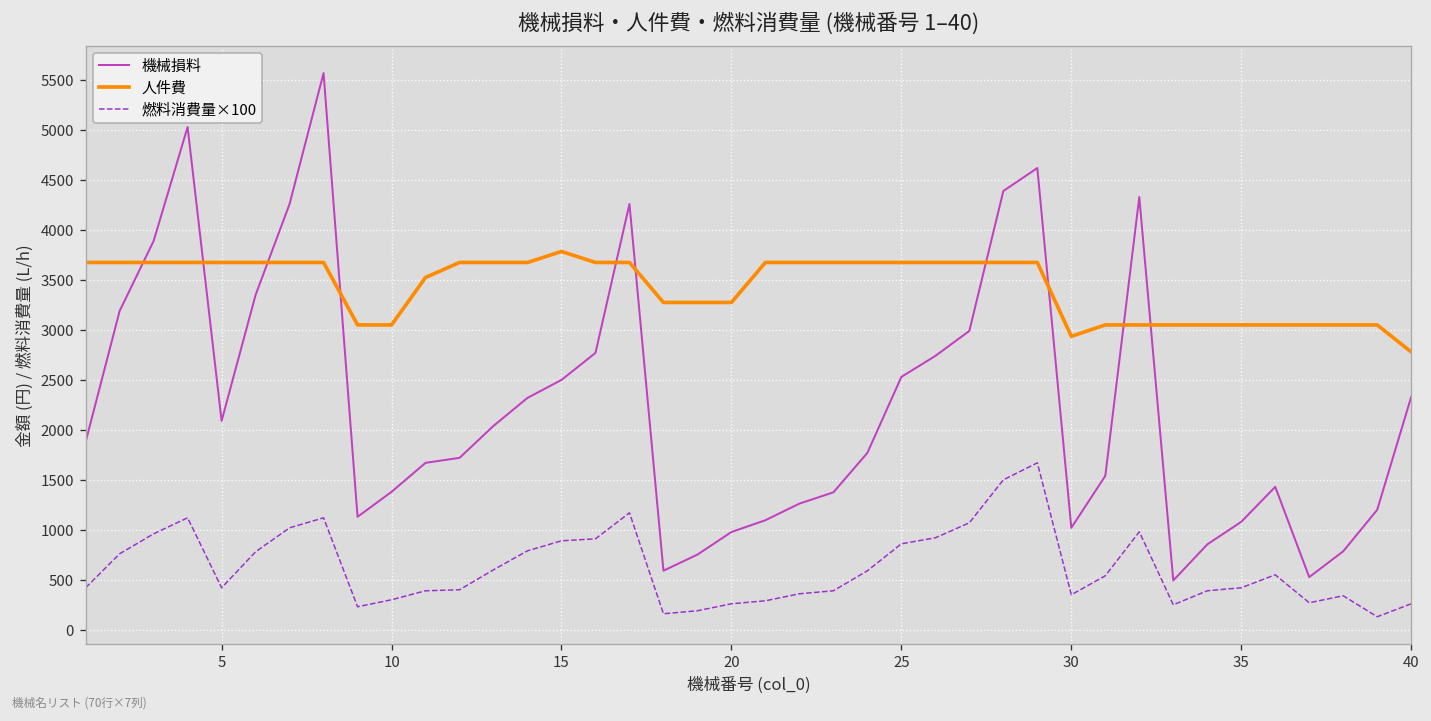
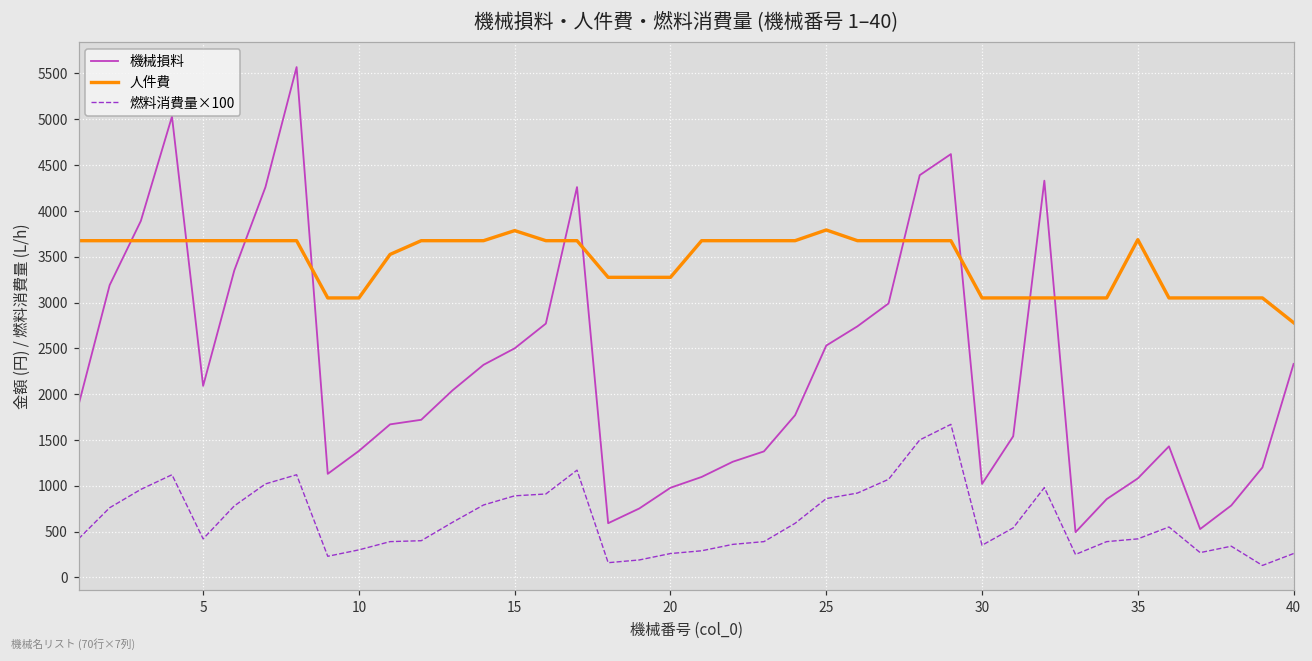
人件費, 25: 3700 -> 3800
人件費, 30: 2900 -> 3100
人件費, 35: 3100 -> 3700
